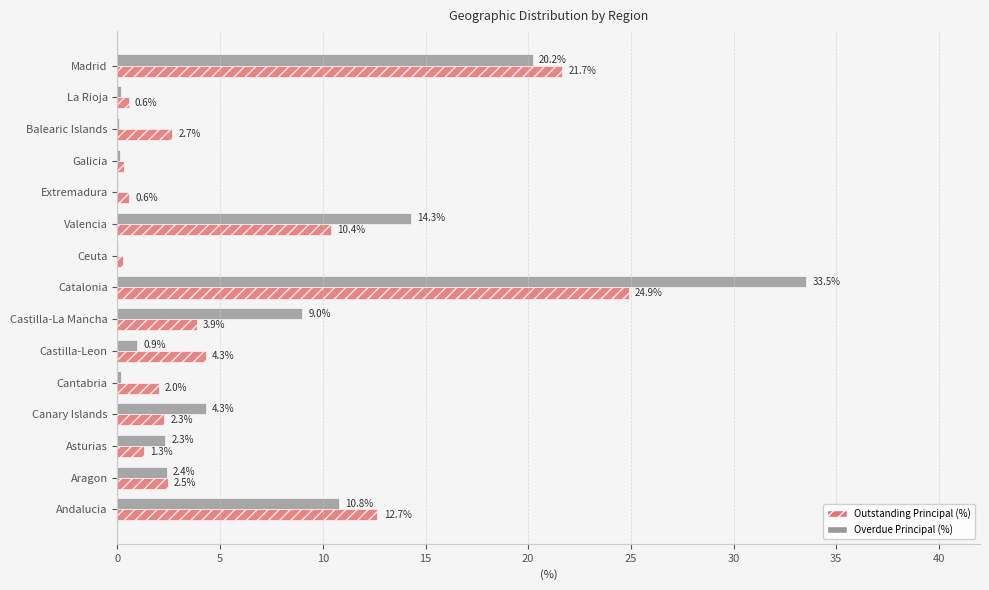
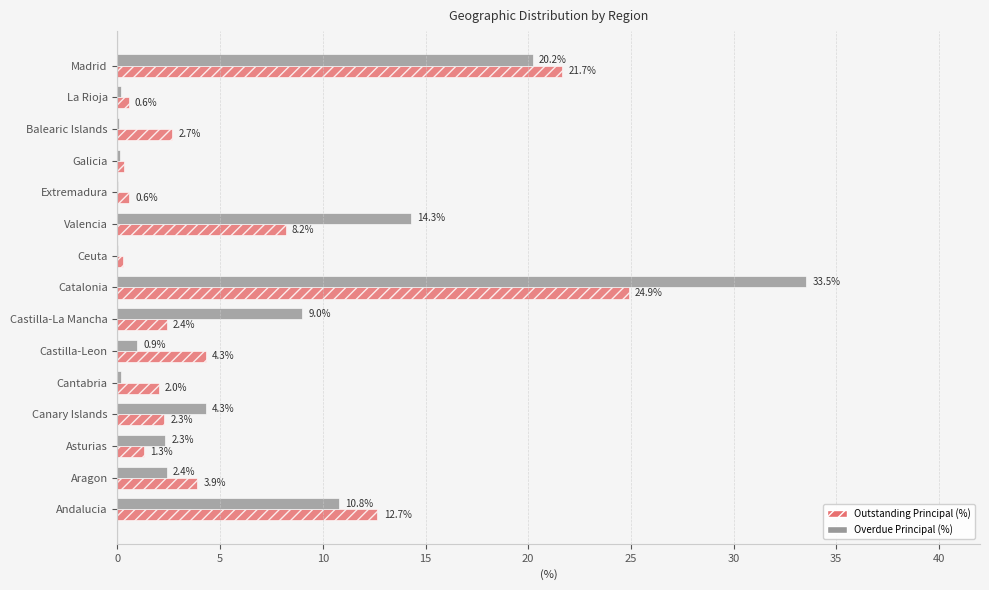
Outstanding Principal (%), Valencia: 10.4% -> 8.2%
Outstanding Principal (%), Castilla-La Mancha: 3.9% -> 2.4%
Outstanding Principal (%), Aragon: 2.5% -> 3.9%
